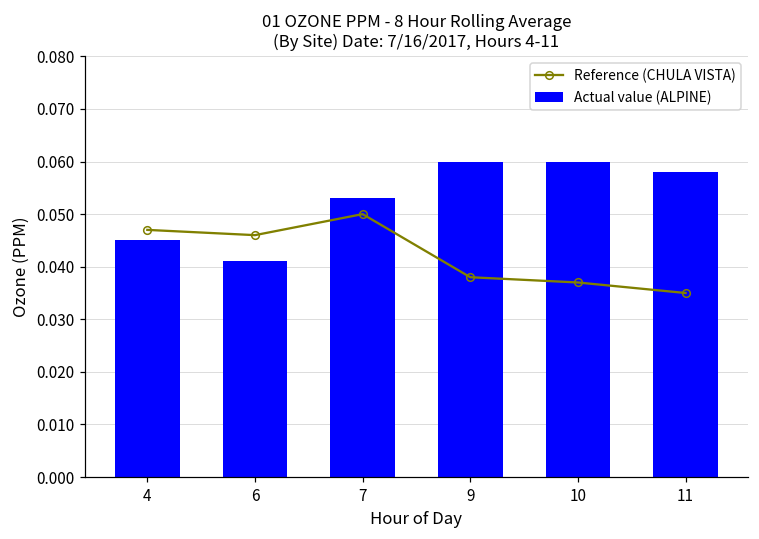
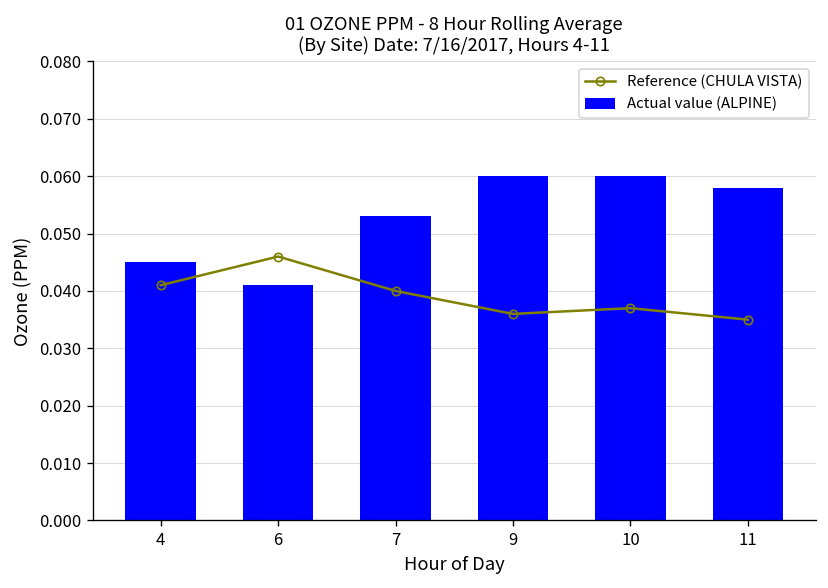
Reference (CHULA VISTA), 4: 0.047 -> 0.041
Reference (CHULA VISTA), 7: 0.05 -> 0.04
Reference (CHULA VISTA), 9: 0.038 -> 0.036
